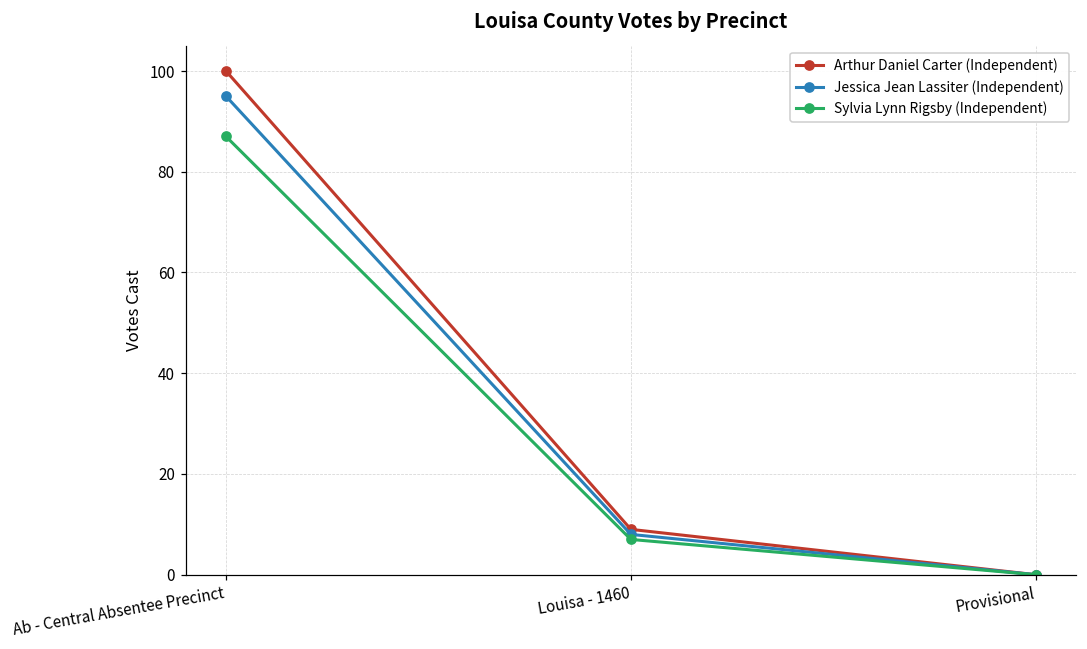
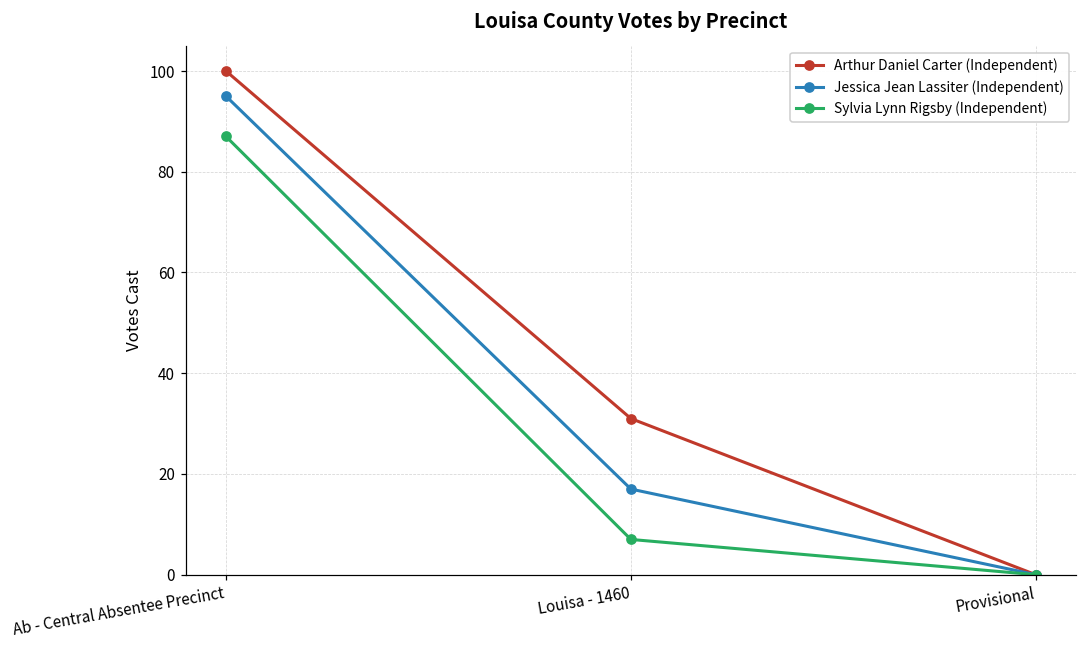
Arthur Daniel Carter (Independent), Louisa - 1460: 9 -> 31
Jessica Jean Lassiter (Independent), Louisa - 1460: 8 -> 17
